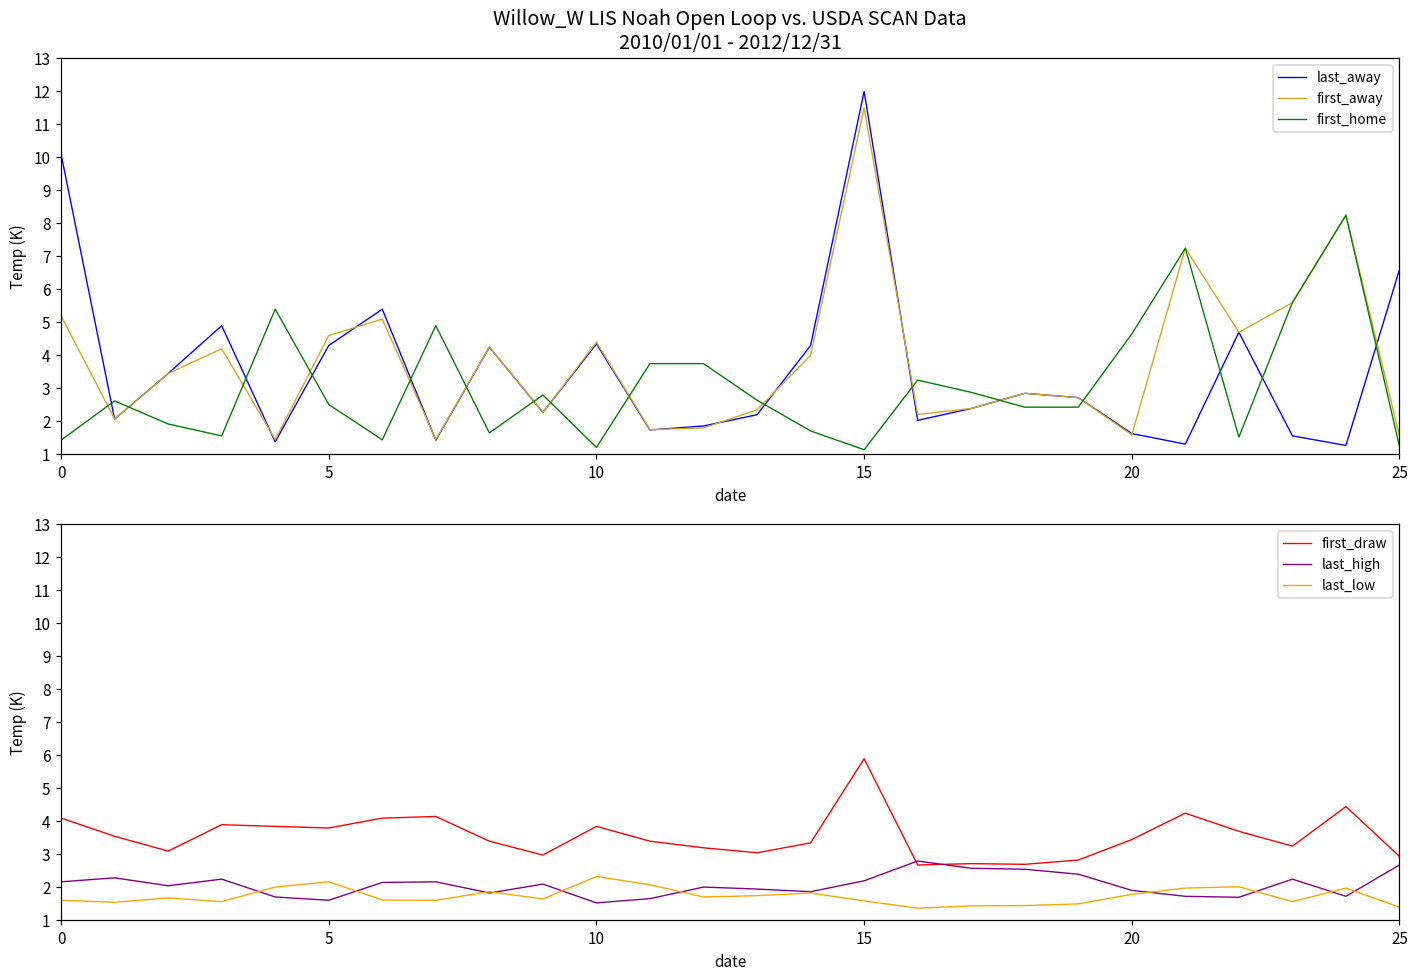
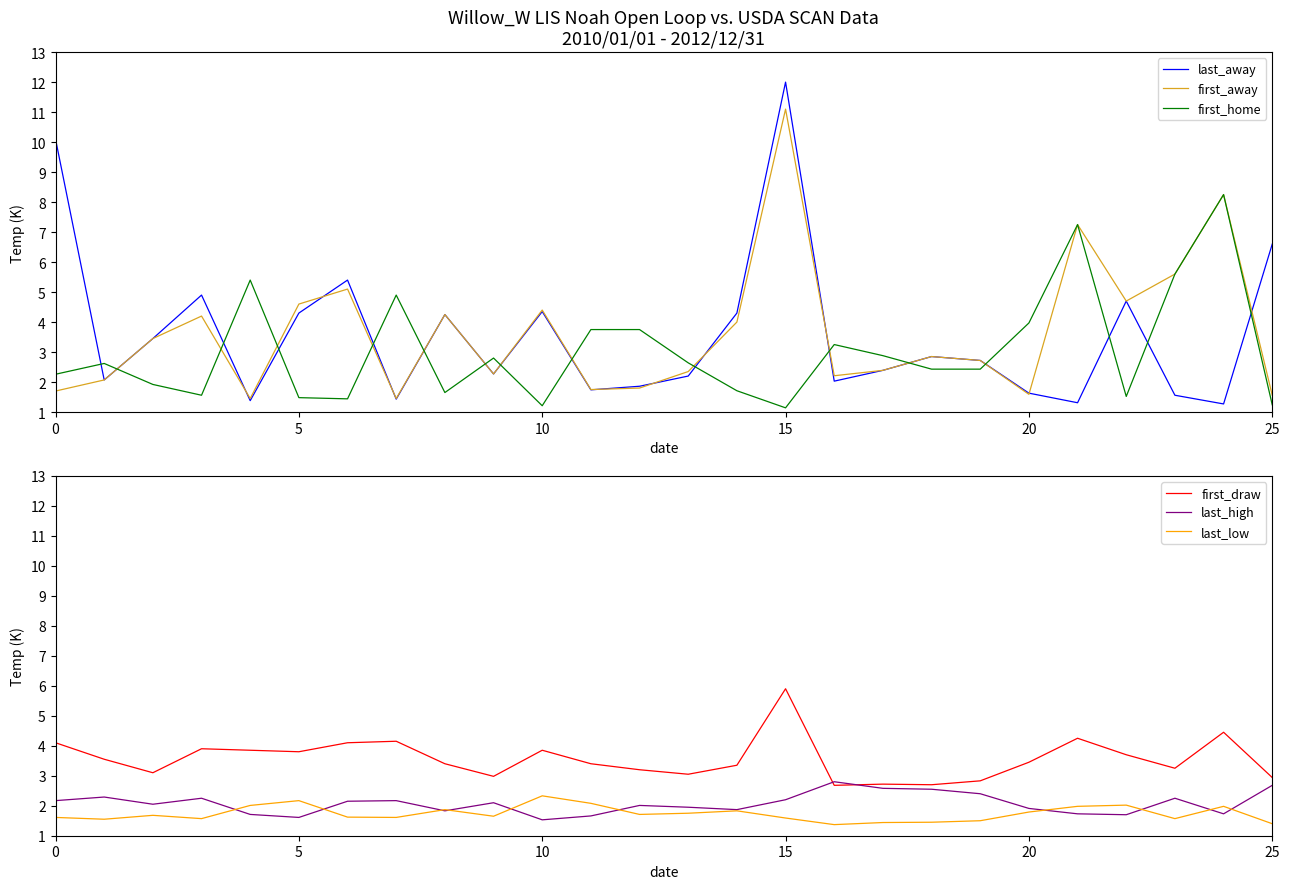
Willow_W LIS Noah Open Loop vs. USDA SCAN Data 2010/01/01 - 2012/12/31, first_away, 0: 5.2 -> 1.7
Willow_W LIS Noah Open Loop vs. USDA SCAN Data 2010/01/01 - 2012/12/31, first_home, 0: 1.4 -> 2.3
Willow_W LIS Noah Open Loop vs. USDA SCAN Data 2010/01/01 - 2012/12/31, first_home, 5: 2.5 -> 1.5
Willow_W LIS Noah Open Loop vs. USDA SCAN Data 2010/01/01 - 2012/12/31, first_away, 15: 11.5 -> 11.1
Willow_W LIS Noah Open Loop vs. USDA SCAN Data 2010/01/01 - 2012/12/31, first_home, 20: 4.7 -> 4.0
